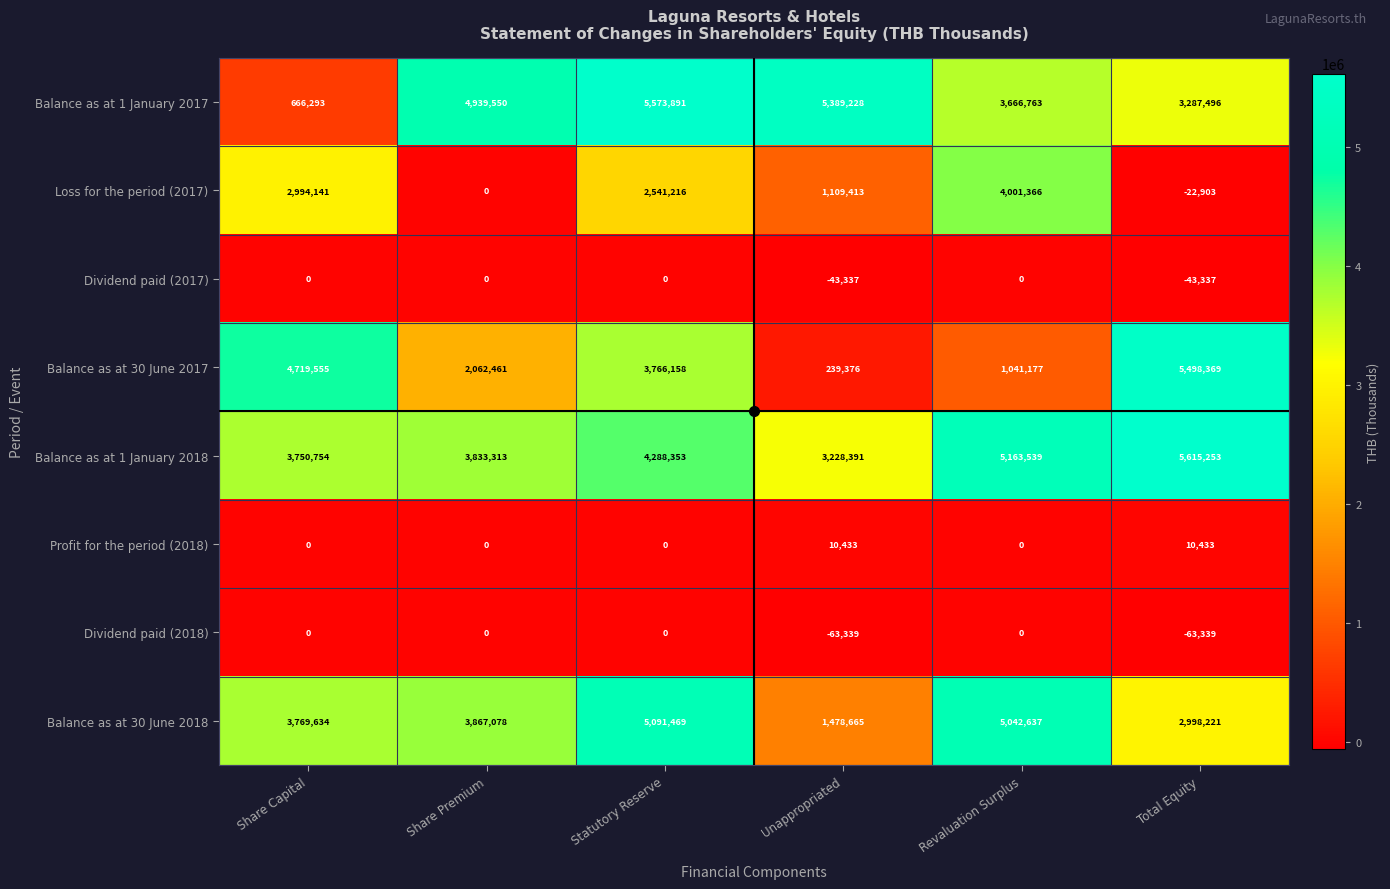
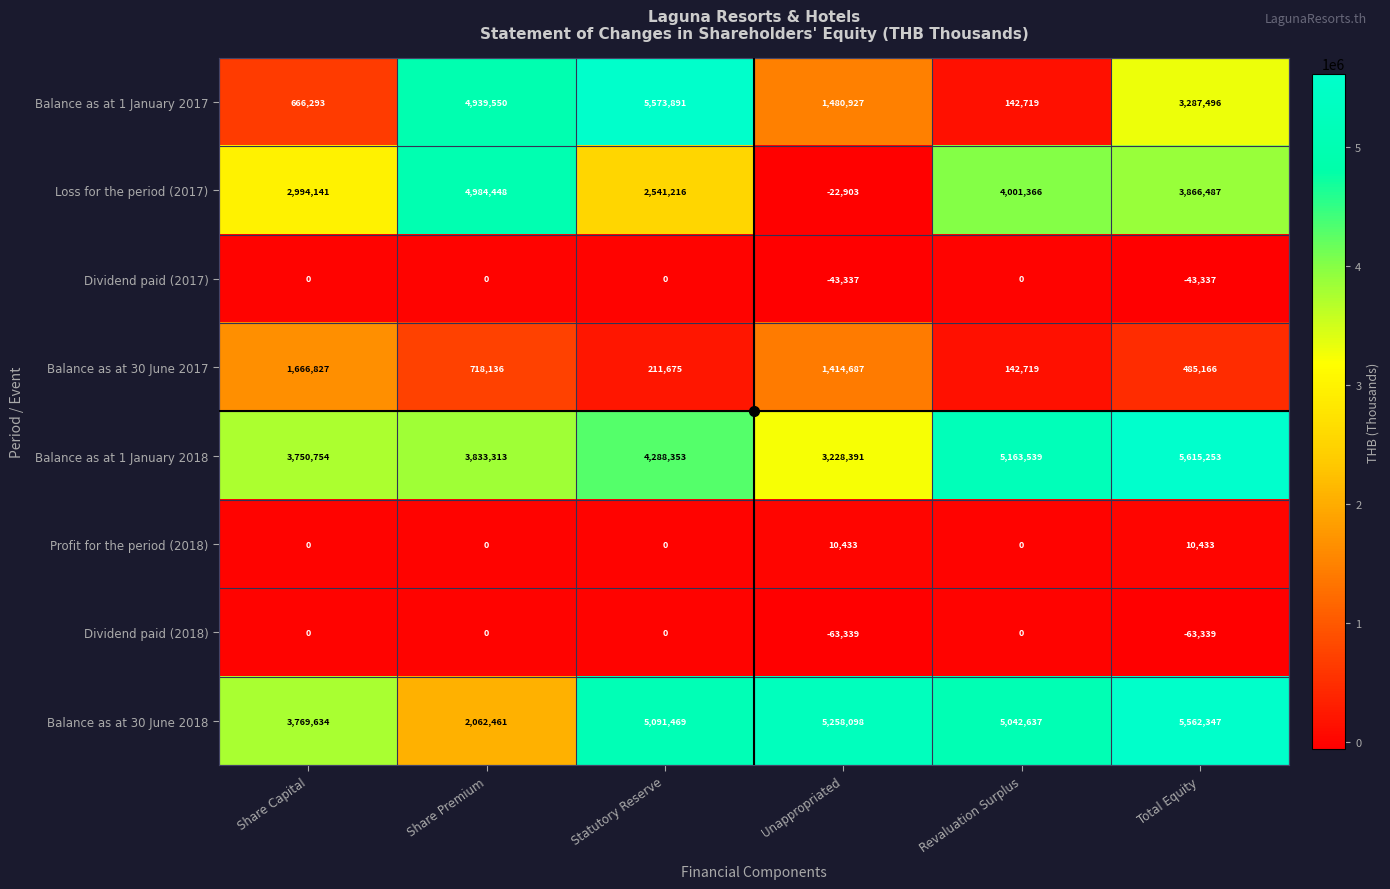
Balance as at 1 January 2017, Unappropriated: 5,389,228 -> 1,480,927
Balance as at 1 January 2017, Revaluation Surplus: 3,666,763 -> 142,719
Loss for the period (2017), Share Premium: 0 -> 4,984,448
Loss for the period (2017), Unappropriated: 1,109,413 -> -22,903
Loss for the period (2017), Total Equity: -22,903 -> 3,866,487
Balance as at 30 June 2017, Share Capital: 4,719,555 -> 1,666,827
Balance as at 30 June 2017, Share Premium: 2,062,461 -> 718,136
Balance as at 30 June 2017, Statutory Reserve: 3,766,158 -> 211,675
Balance as at 30 June 2017, Unappropriated: 239,376 -> 1,414,687
Balance as at 30 June 2017, Revaluation Surplus: 1,041,177 -> 142,719
Balance as at 30 June 2017, Total Equity: 5,498,369 -> 485,166
Balance as at 30 June 2018, Share Premium: 3,867,078 -> 2,062,461
Balance as at 30 June 2018, Unappropriated: 1,478,665 -> 5,258,098
Balance as at 30 June 2018, Total Equity: 2,998,221 -> 5,562,347
